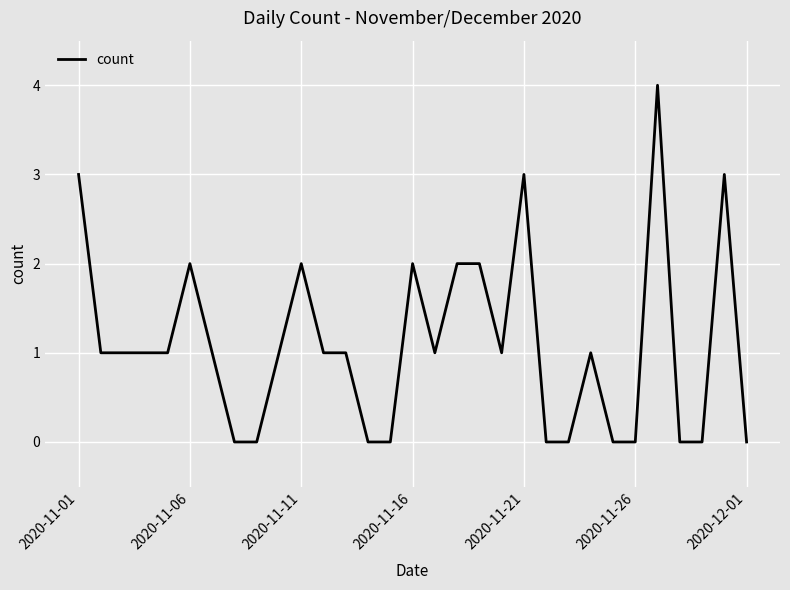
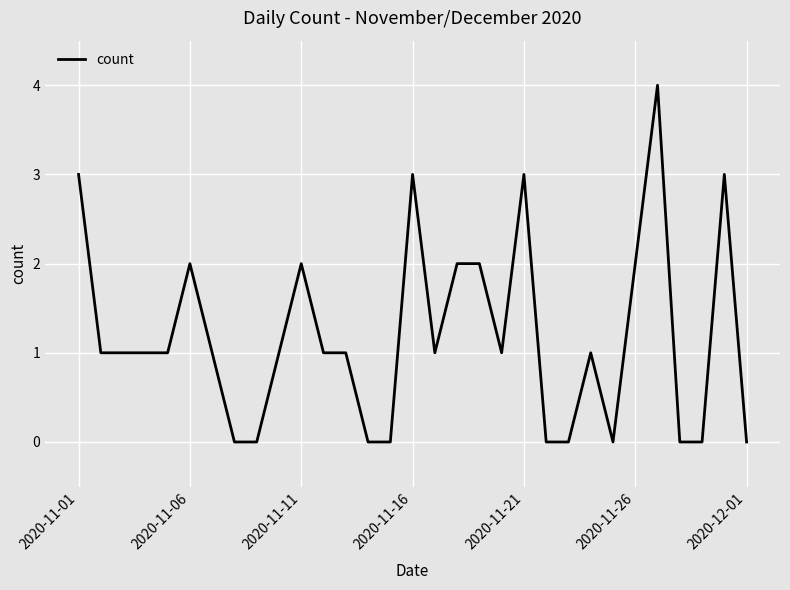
2020-11-16: 2 -> 3
2020-11-26: 0 -> 2
